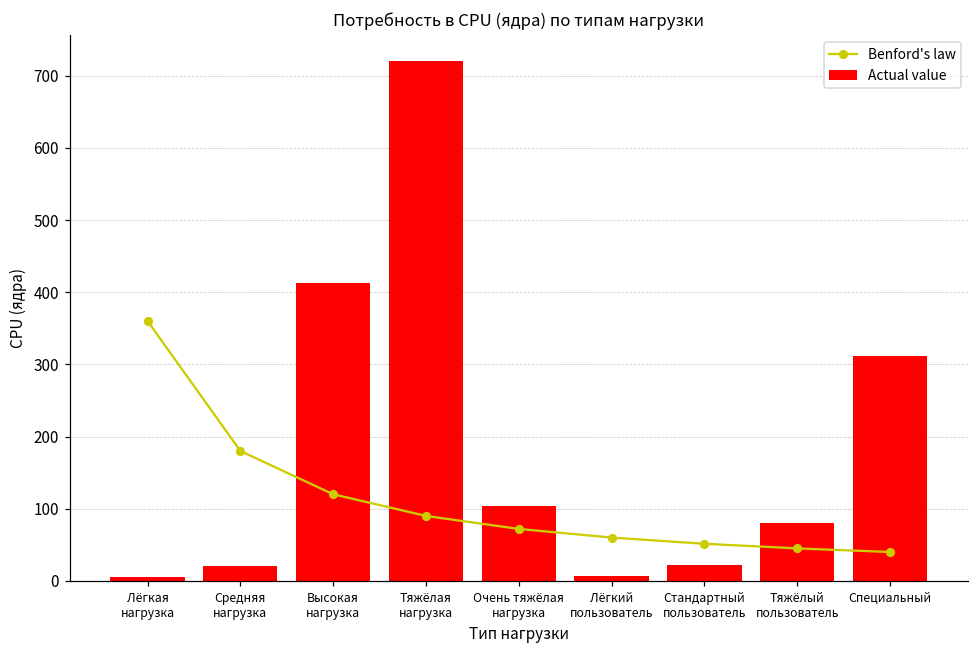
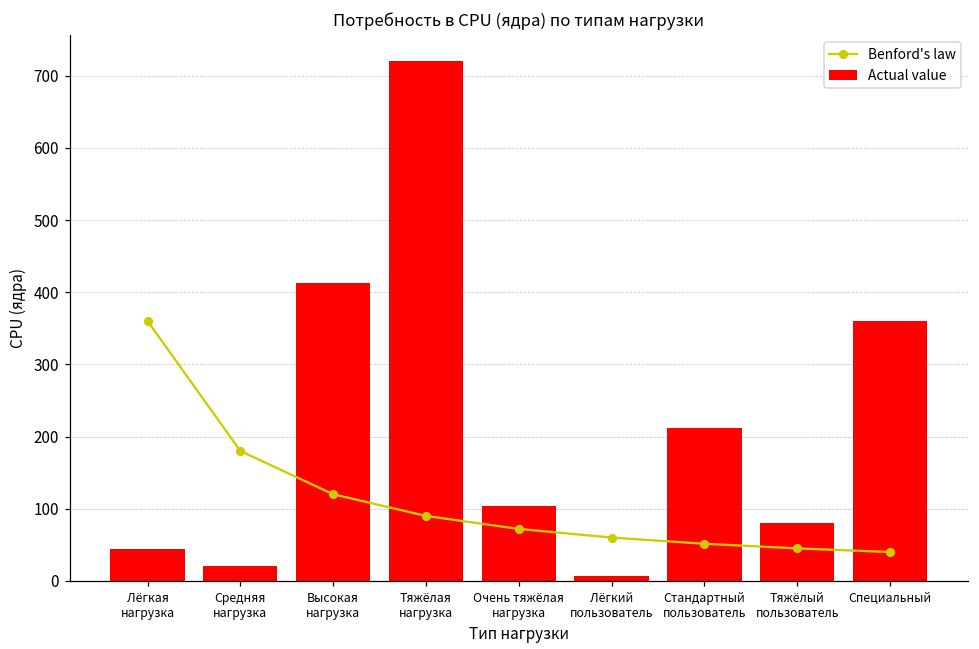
Actual value, Лёгкая нагрузка: 10 -> 40
Actual value, Стандартный пользователь: 20 -> 210
Actual value, Специальный: 310 -> 360
